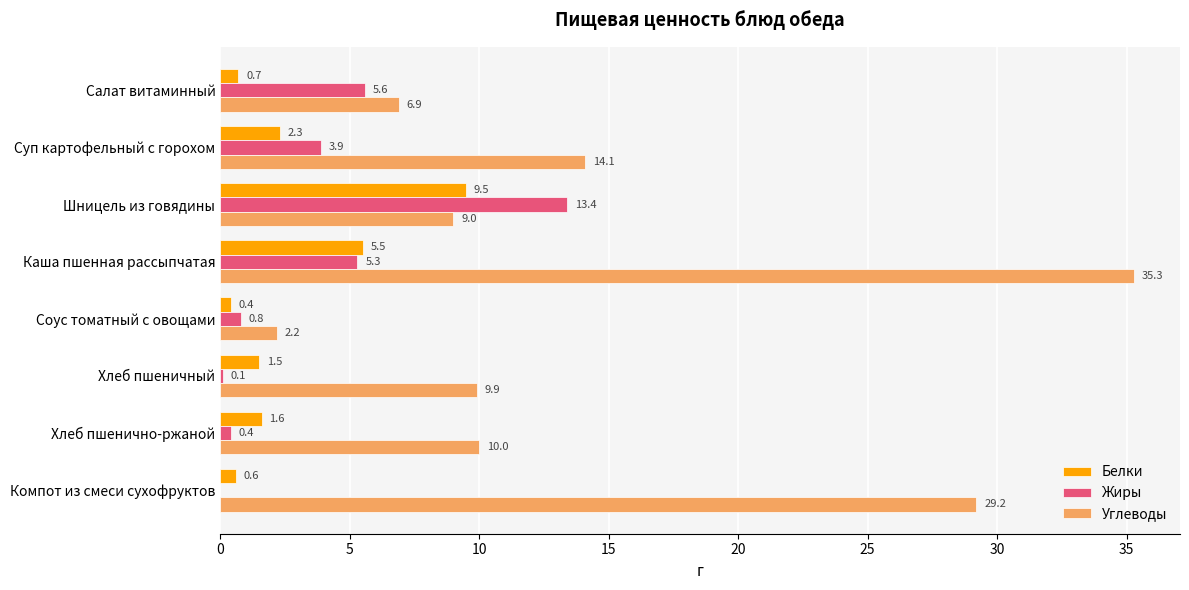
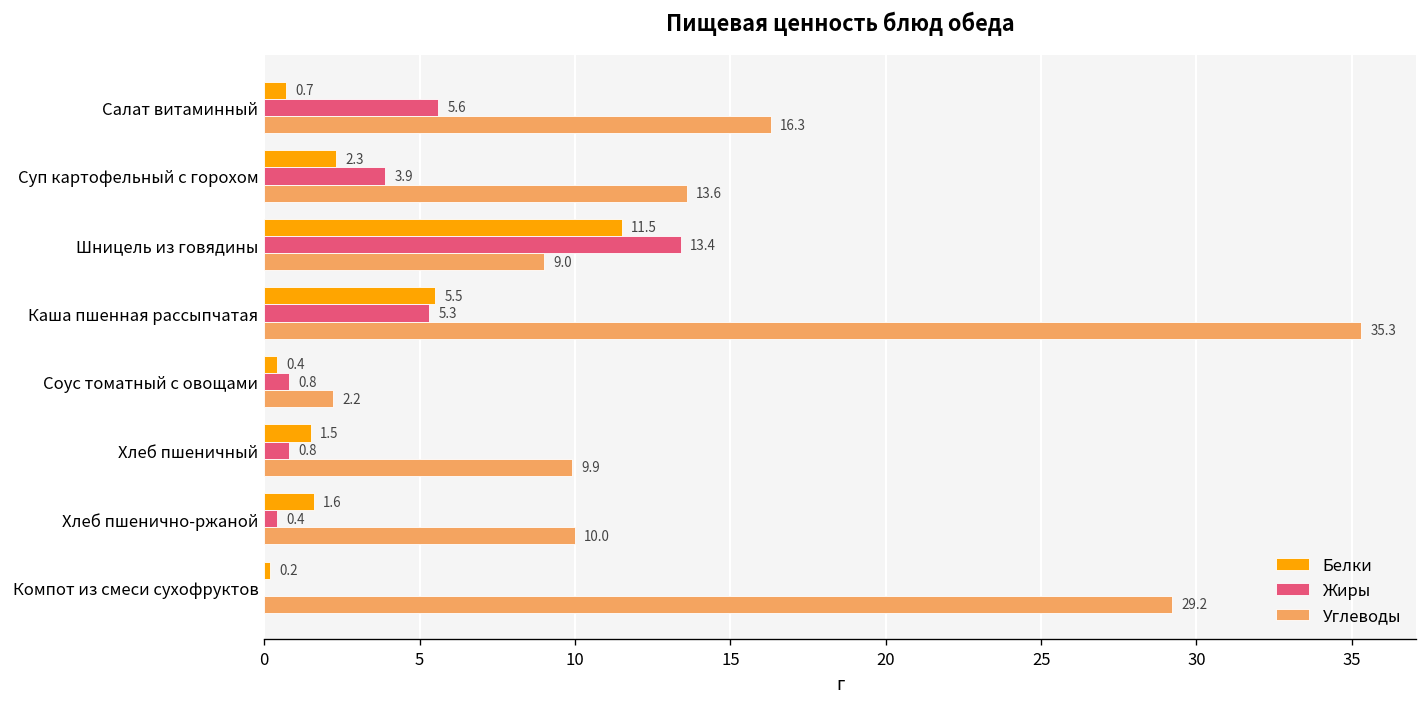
Углеводы, Салат витаминный: 6.9 -> 16.3
Углеводы, Суп картофельный с горохом: 14.1 -> 13.6
Белки, Шницель из говядины: 9.5 -> 11.5
Жиры, Хлеб пшеничный: 0.1 -> 0.8
Белки, Компот из смеси сухофруктов: 0.6 -> 0.2
